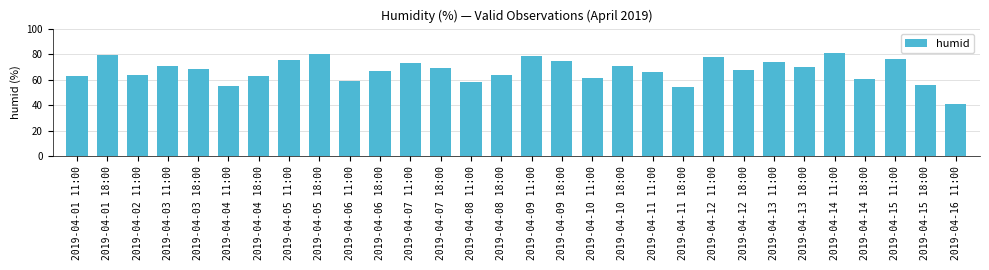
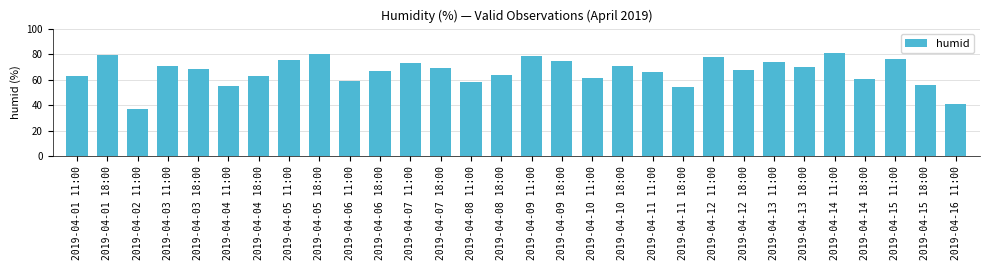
2019-04-02 11:00: 64 -> 37
